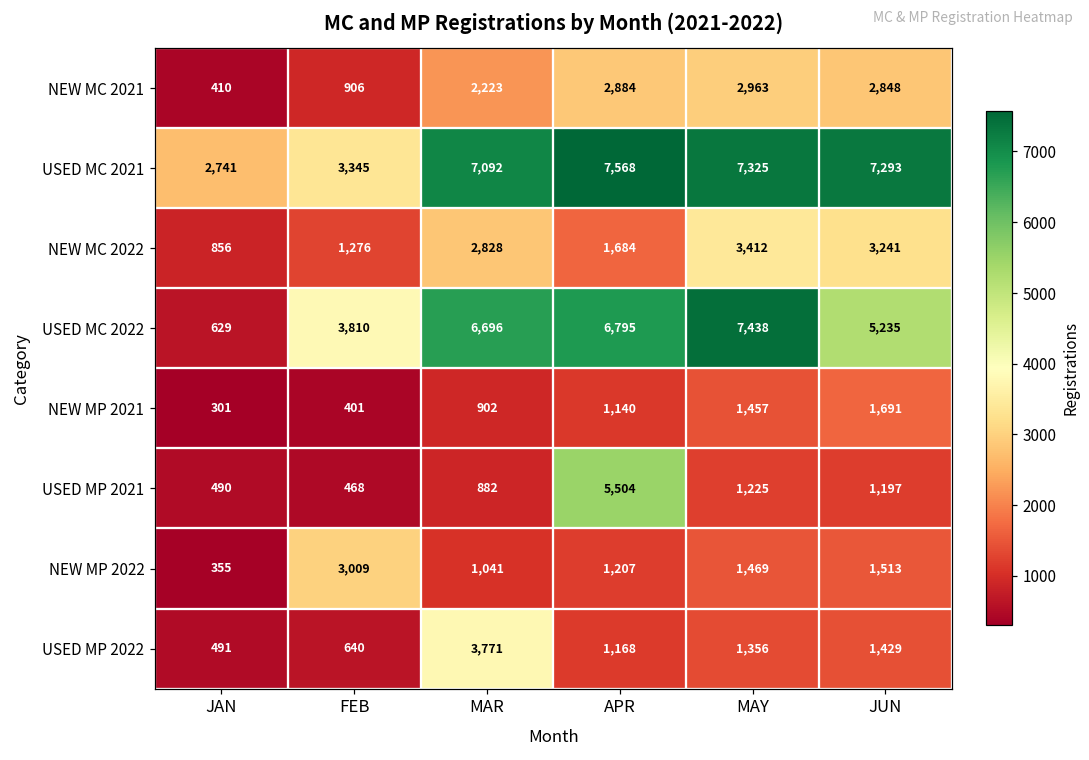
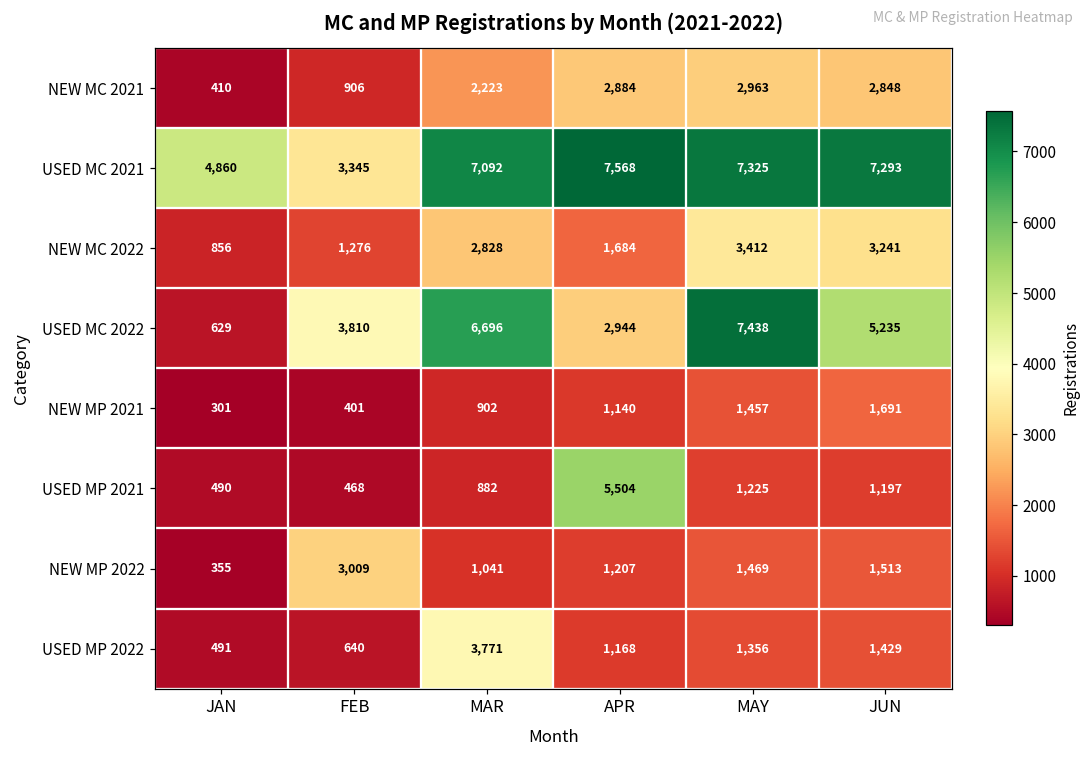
USED MC 2021, JAN: 2,741 -> 4,860
USED MC 2022, APR: 6,795 -> 2,944
